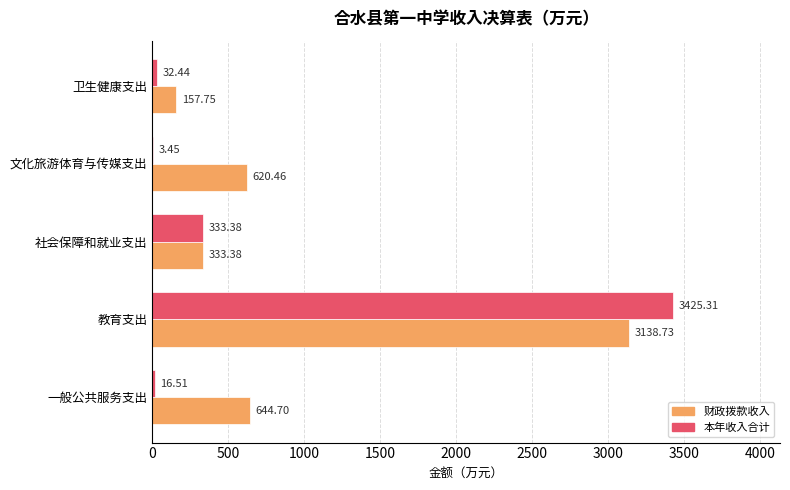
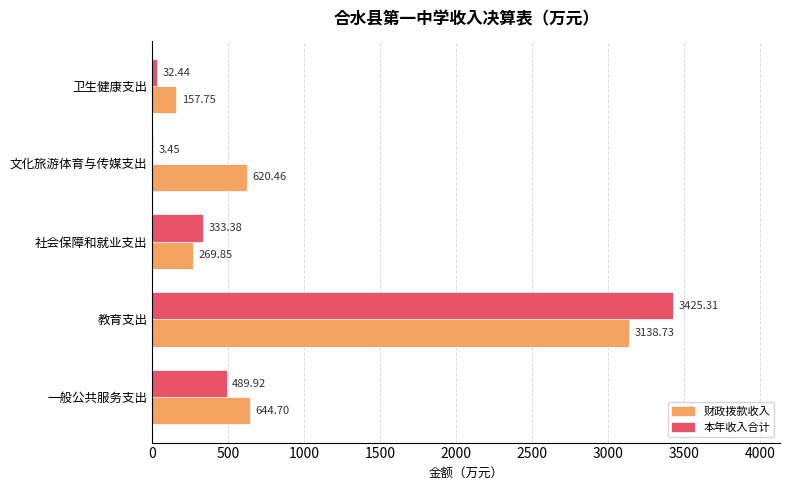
财政拨款收入, 社会保障和就业支出: 333.38 -> 269.85
本年收入合计, 一般公共服务支出: 16.51 -> 489.92
